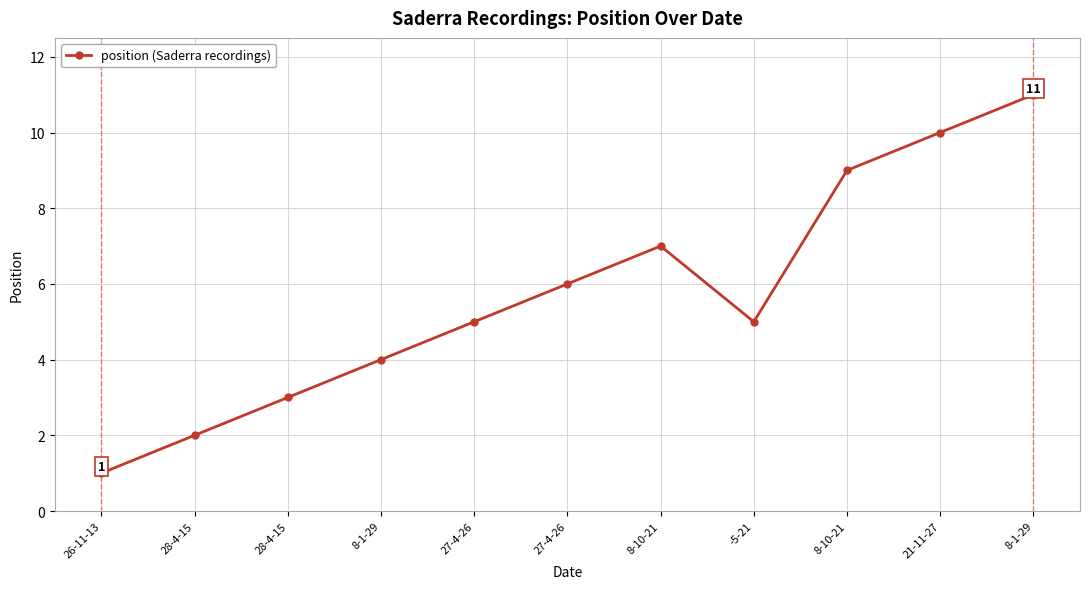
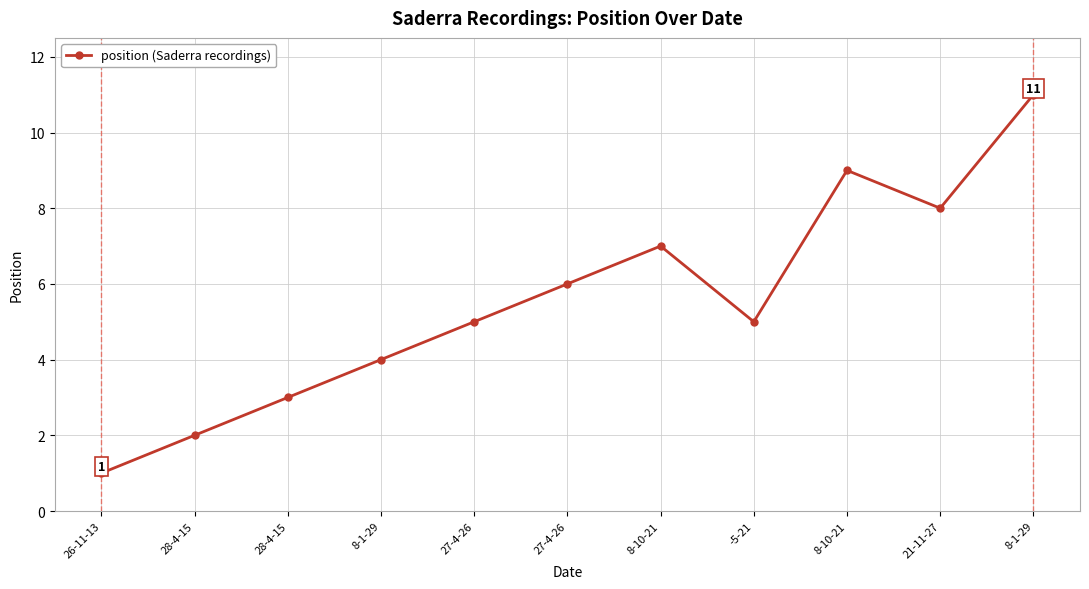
21-11-27: 10 -> 8
